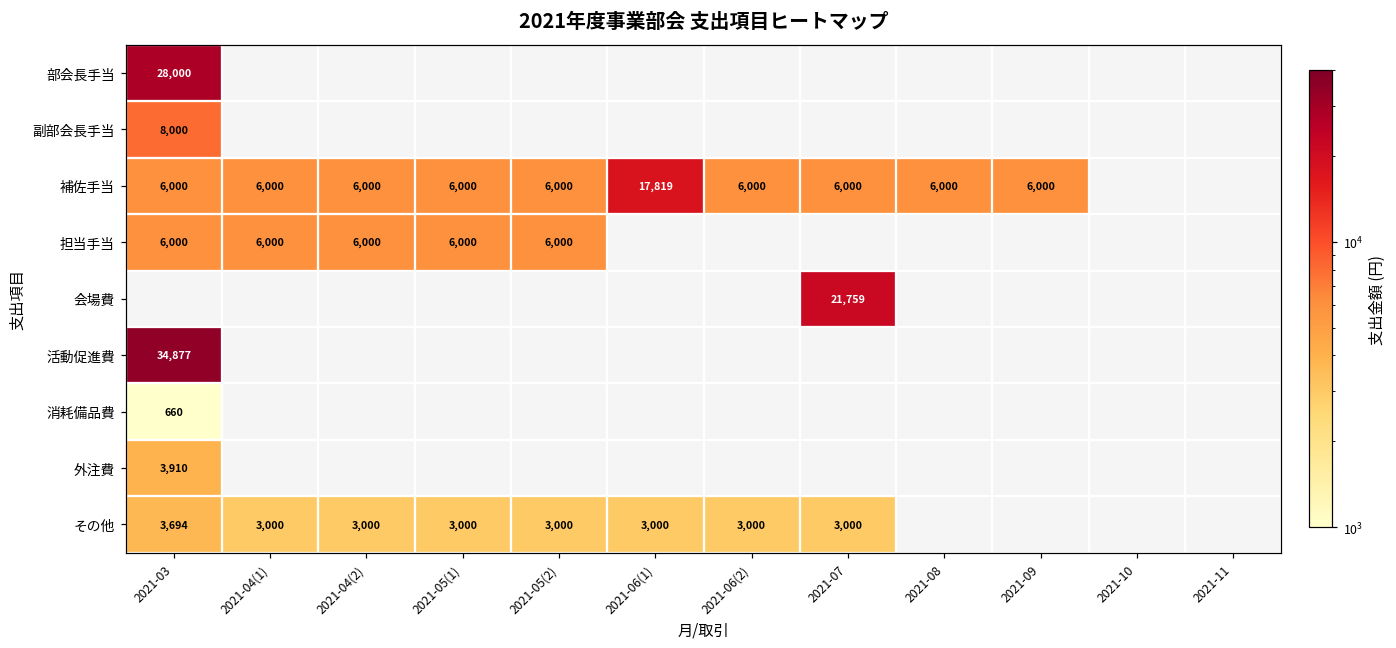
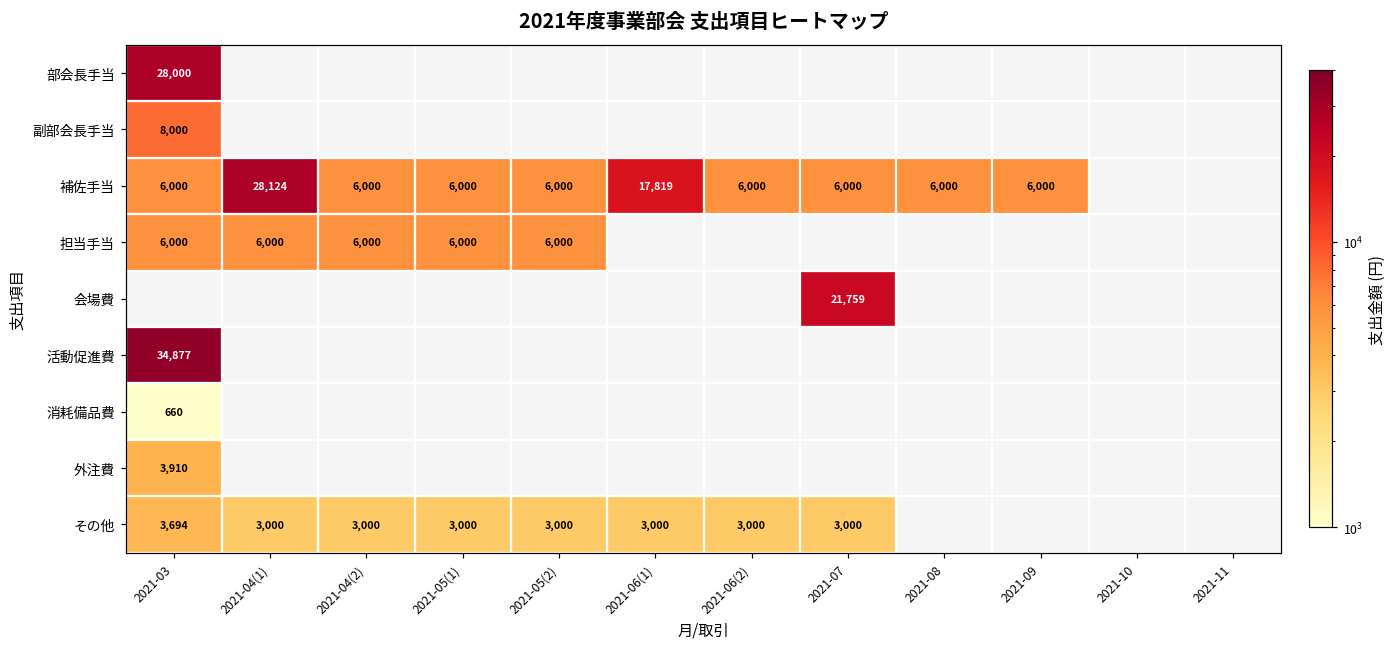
補佐手当, 2021-04(1): 6,000 -> 28,124
